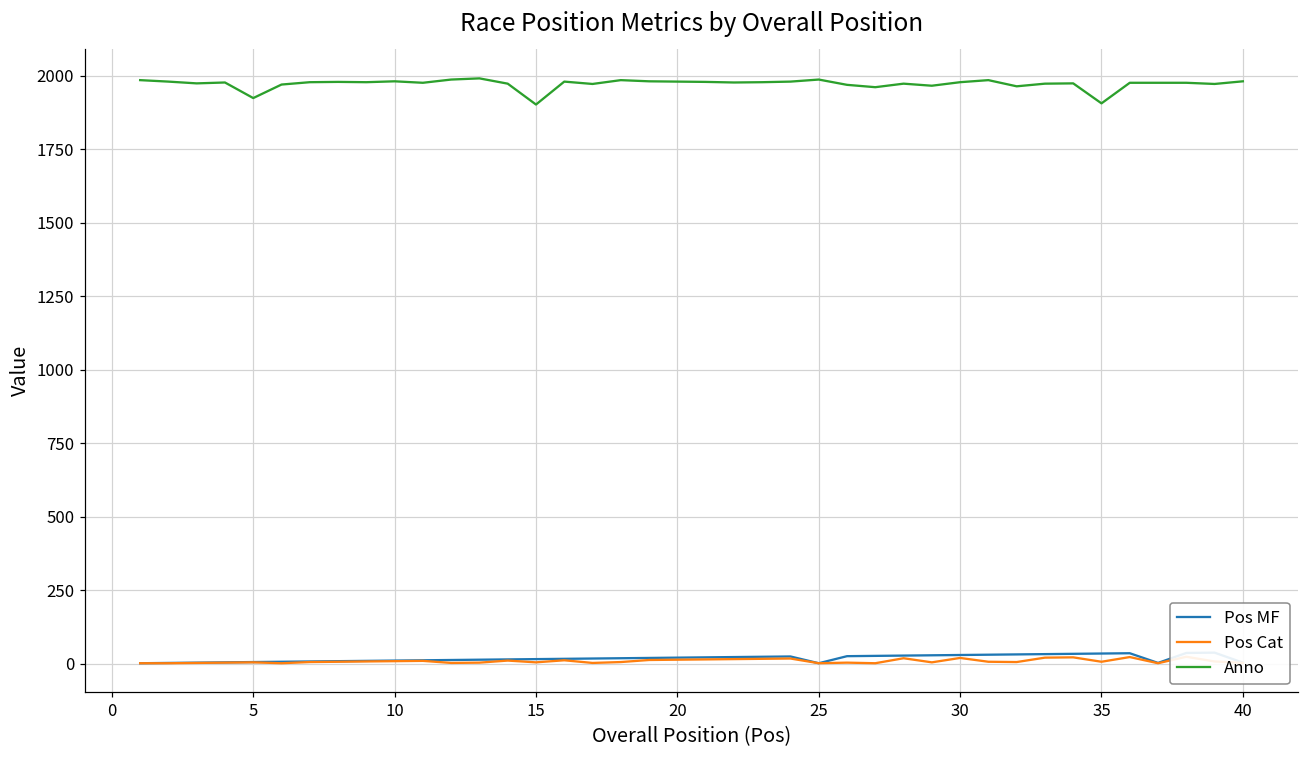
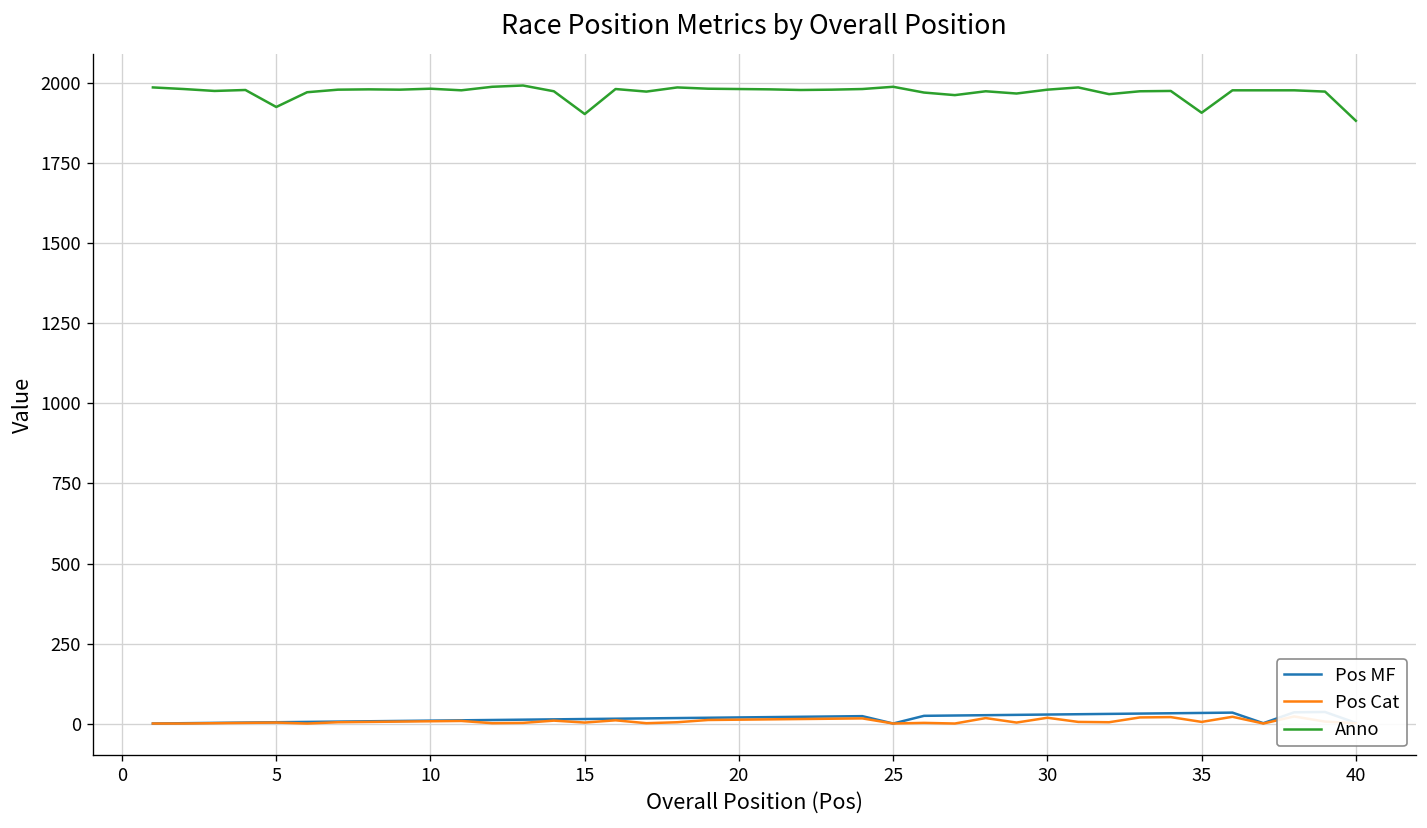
Anno, 40: 1980 -> 1880
